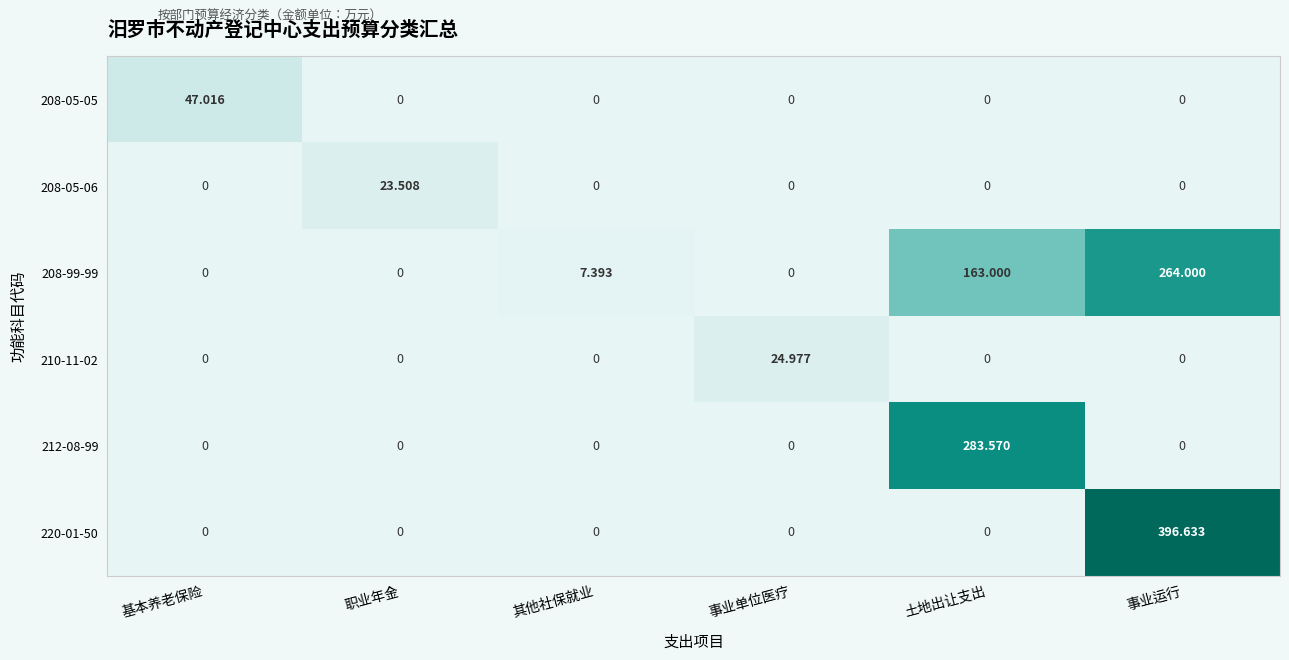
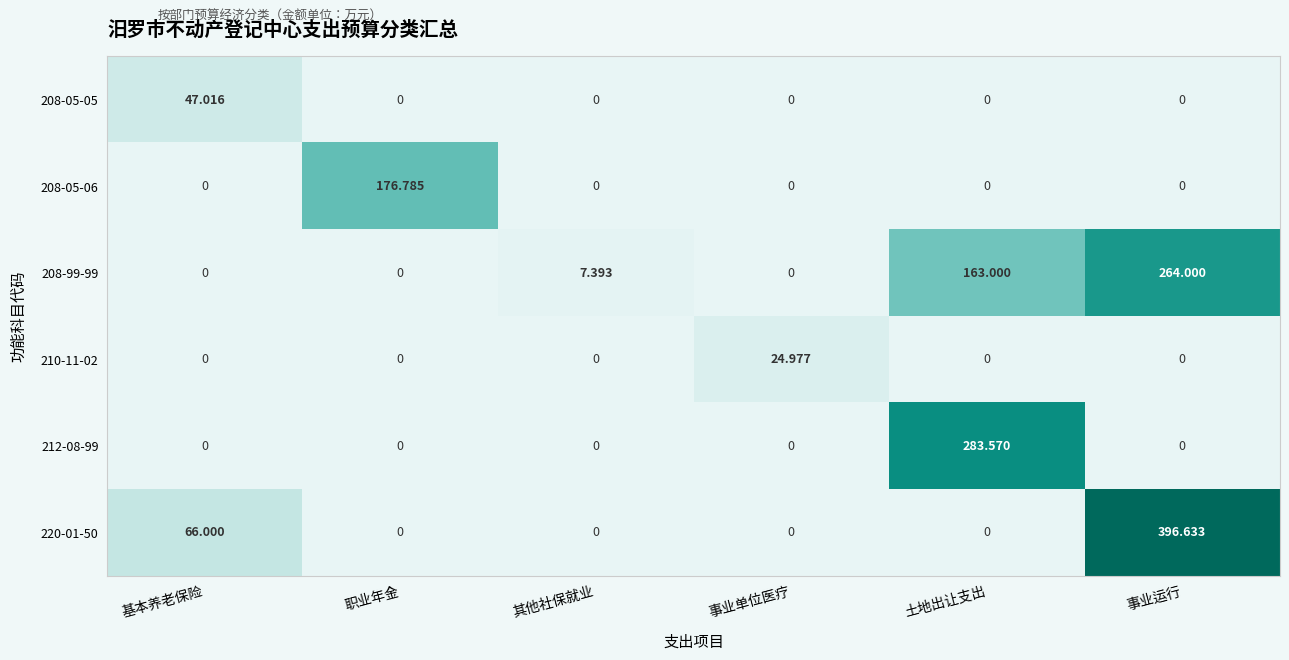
208-05-06, 职业年金: 23.508 -> 176.785
220-01-50, 基本养老保险: 0 -> 66.000
